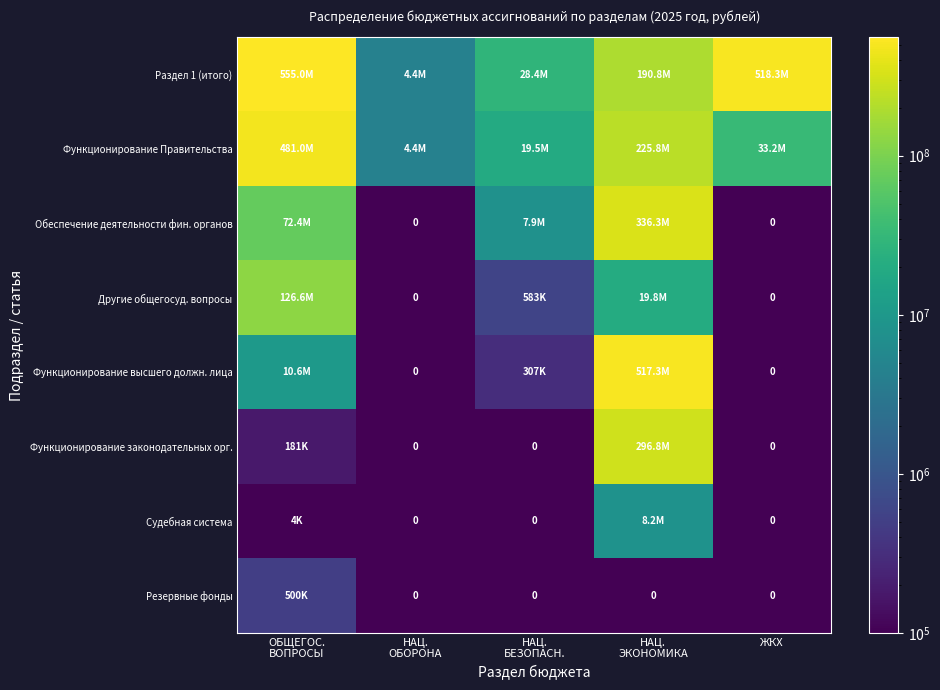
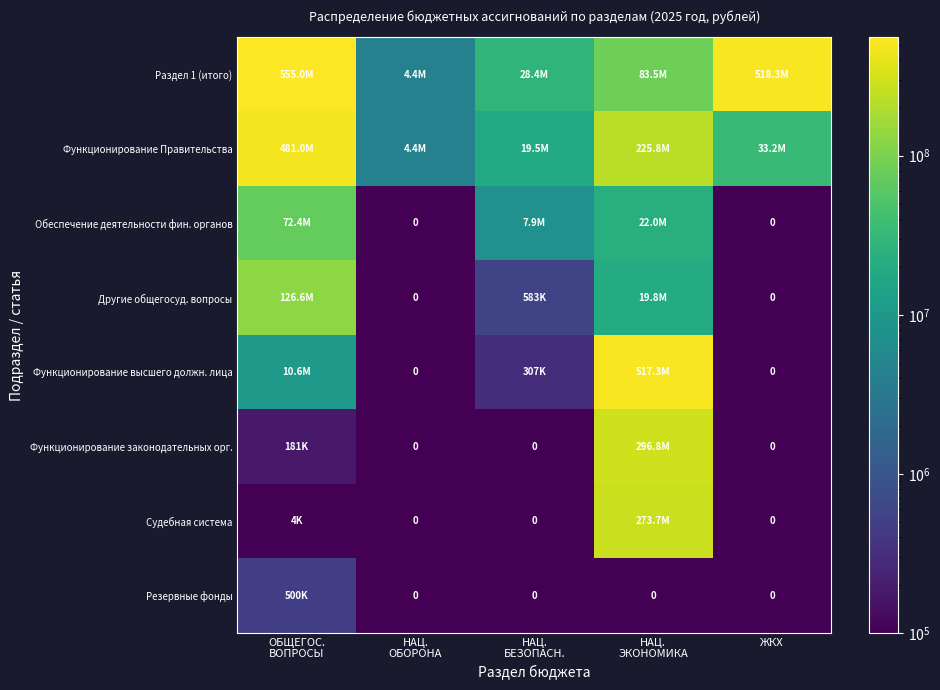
Раздел 1 (итого), НАЦ. ЭКОНОМИКА: 190.8M -> 83.5M
Обеспечение деятельности фин. органов, НАЦ. ЭКОНОМИКА: 336.3M -> 22.0M
Судебная система, НАЦ. ЭКОНОМИКА: 8.2M -> 273.7M
